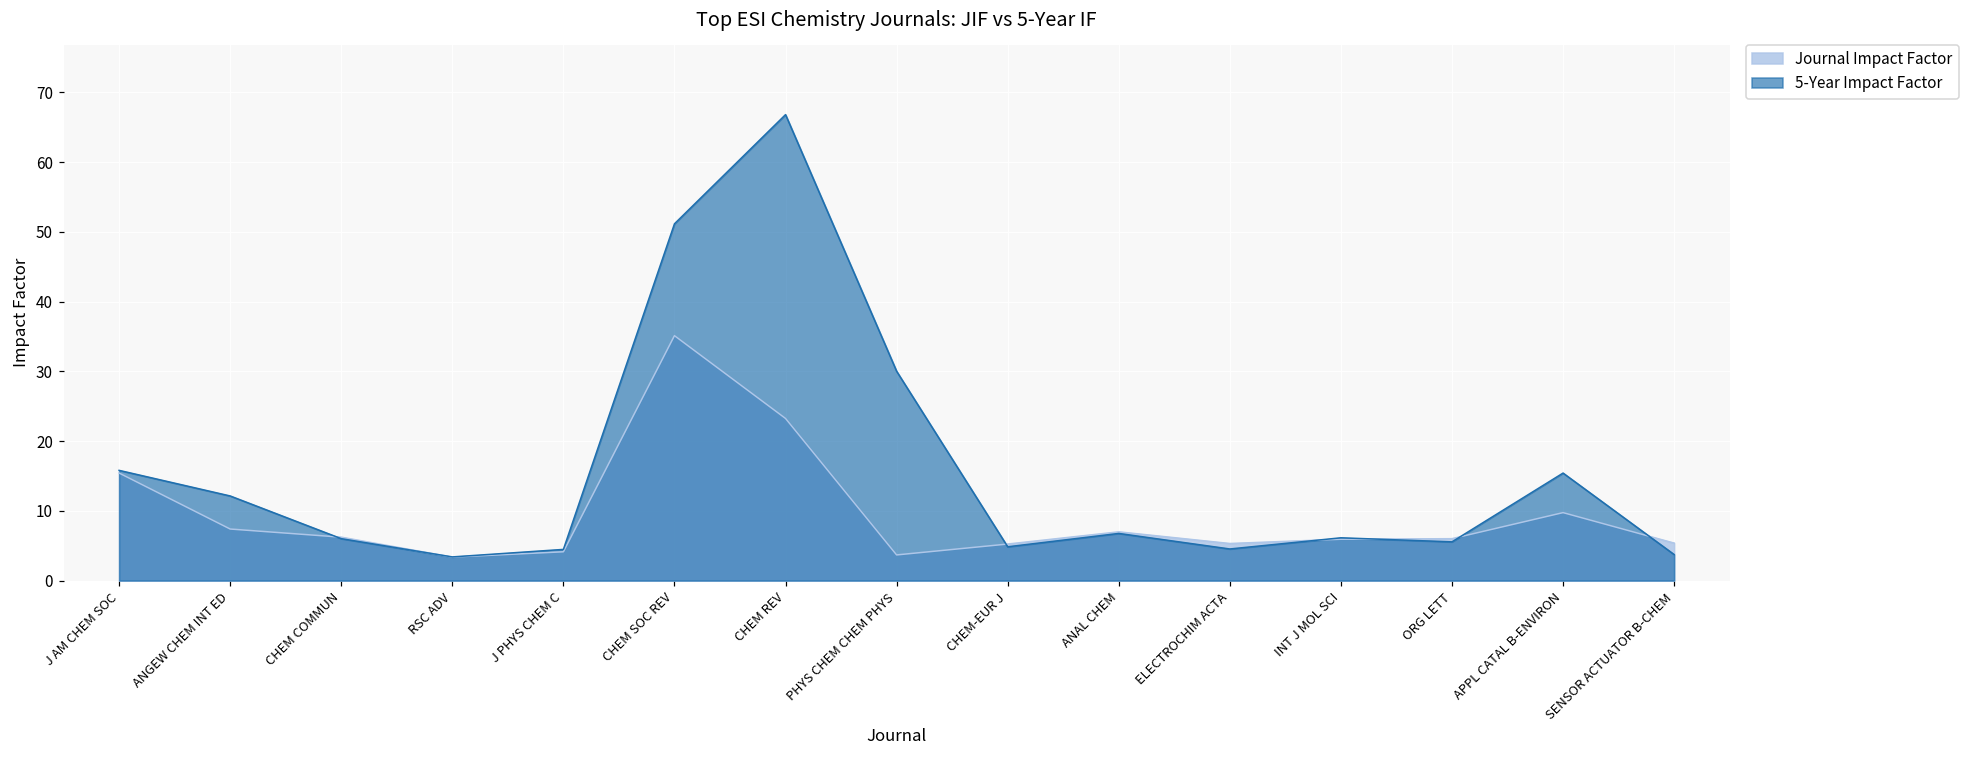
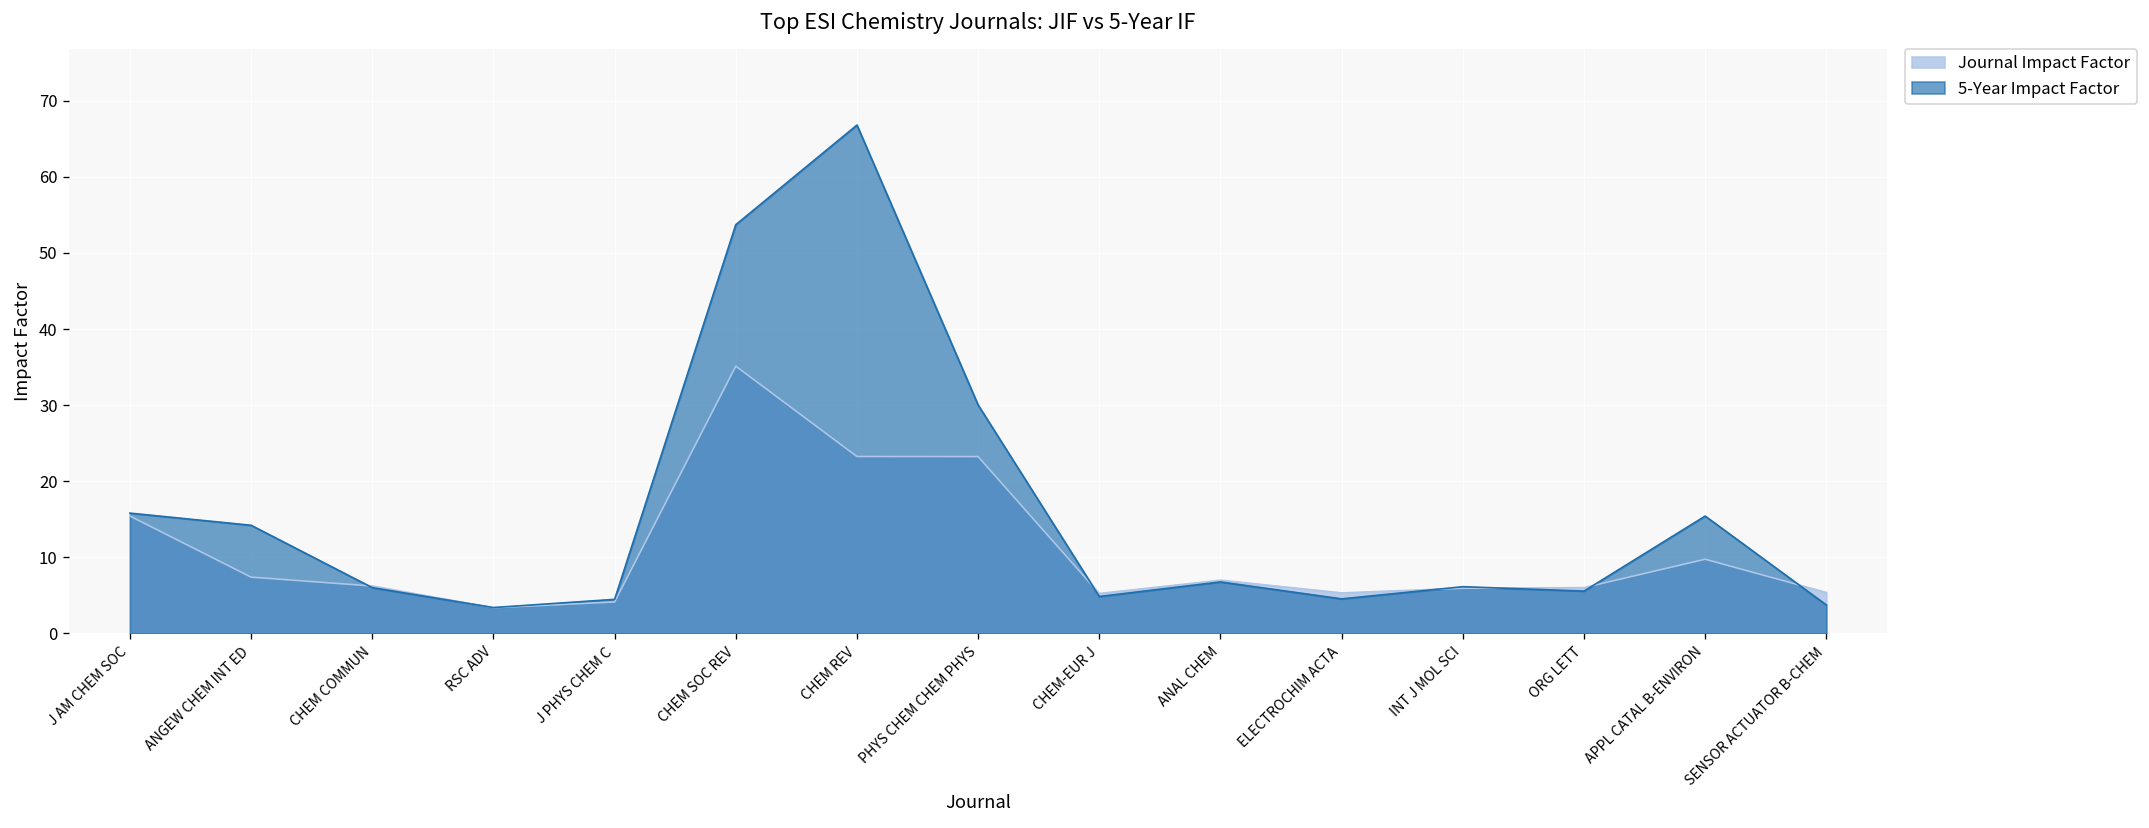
5-Year Impact Factor, ANGEW CHEM INT ED: 12 -> 14
5-Year Impact Factor, CHEM SOC REV: 51 -> 54
Journal Impact Factor, PHYS CHEM CHEM PHYS: 4 -> 23
